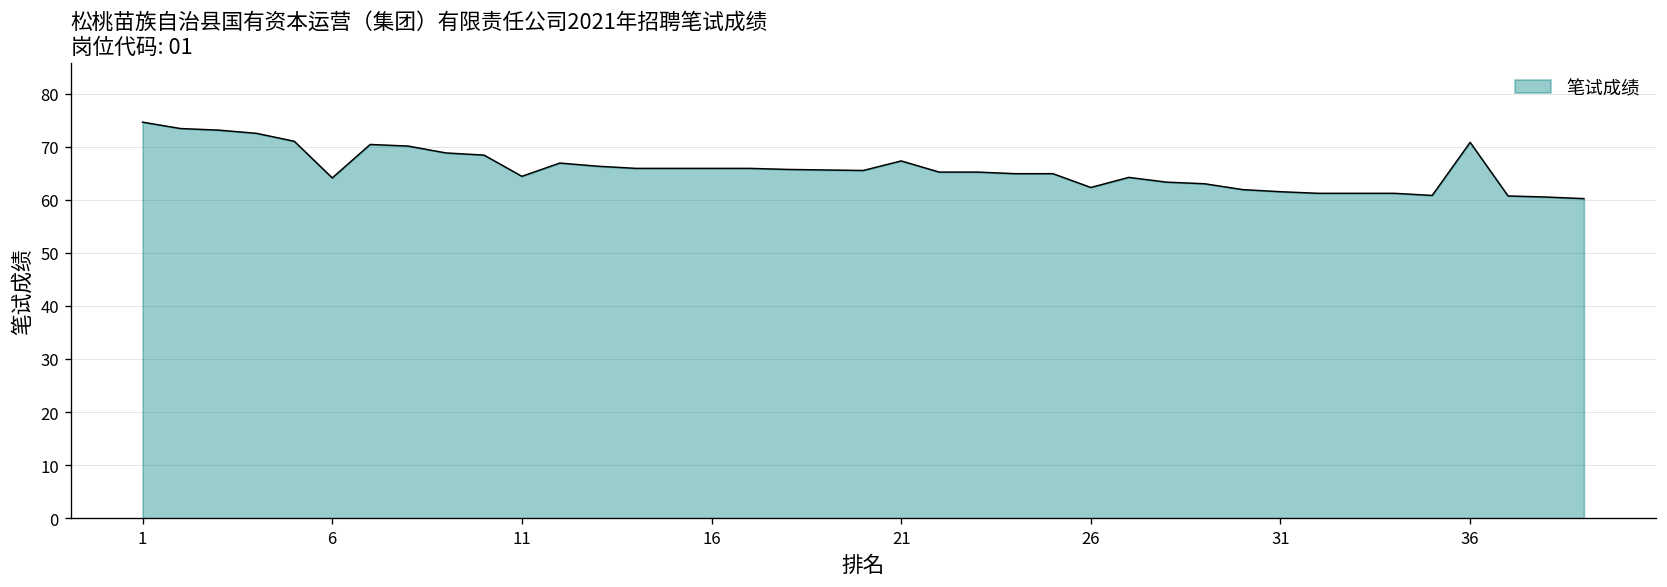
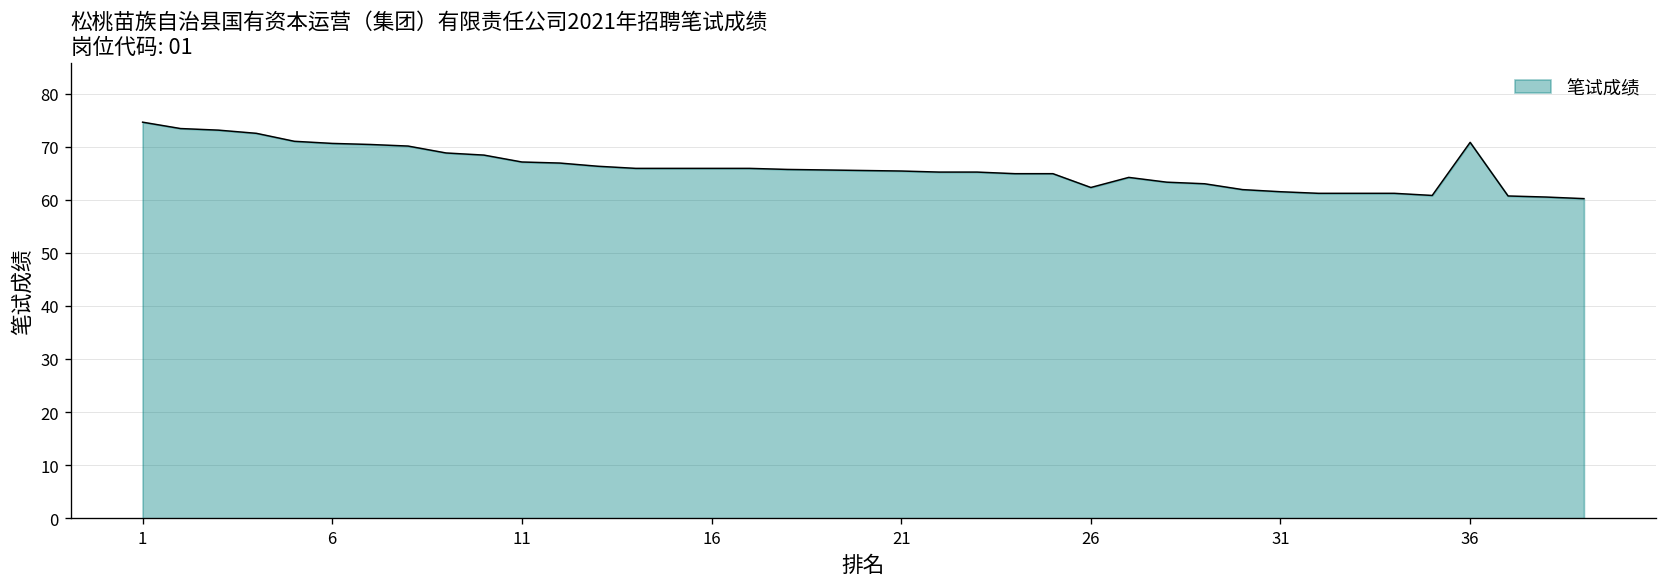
6: 64 -> 71
11: 64 -> 67
21: 67 -> 65
